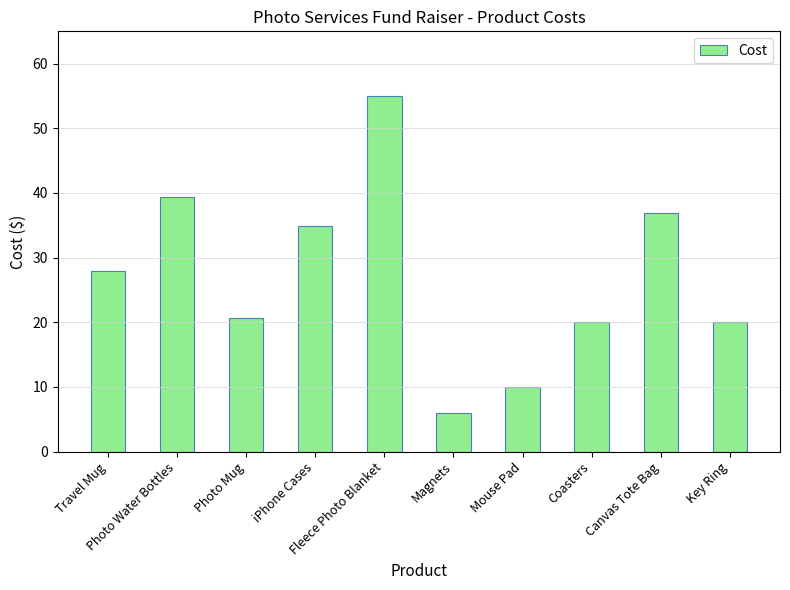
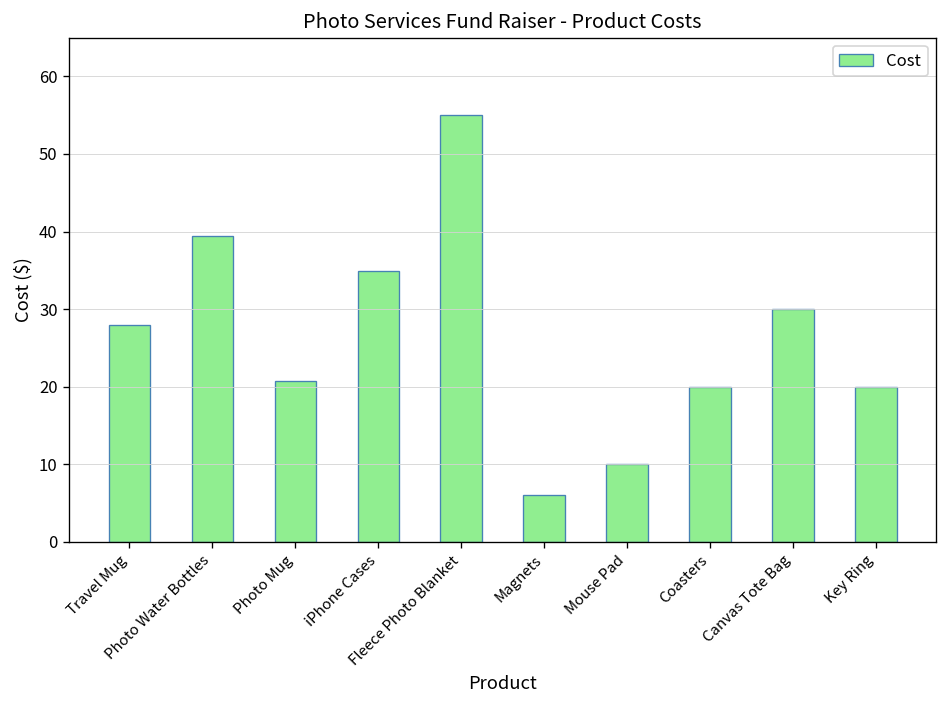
Canvas Tote Bag: 37 -> 30
